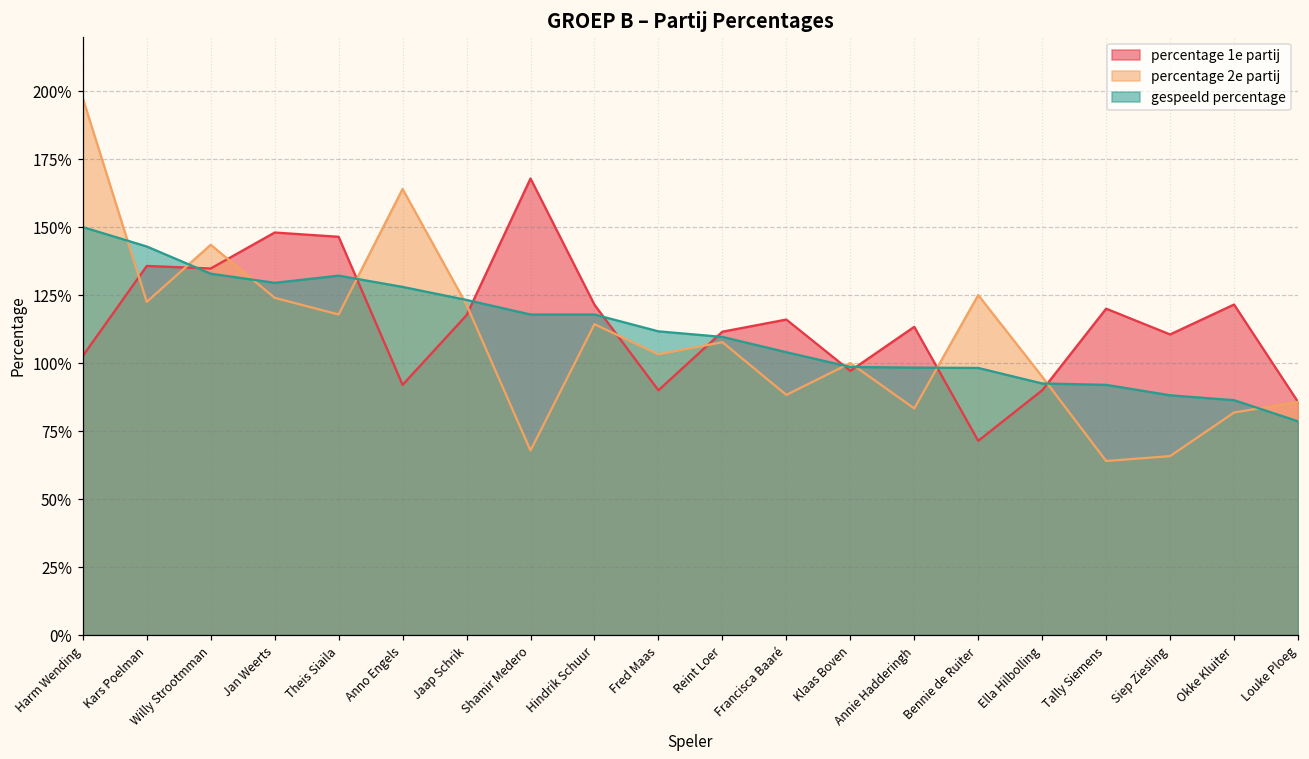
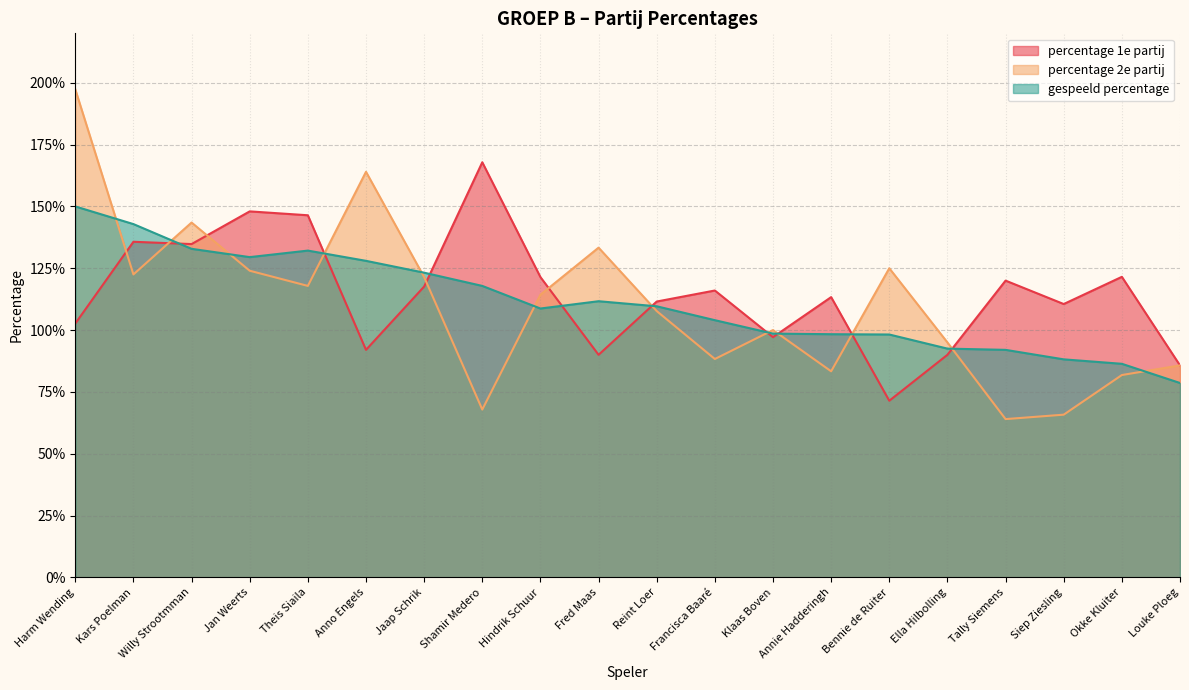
gespeeld percentage, Hindrik Schuur: 118% -> 109%
percentage 2e partij, Fred Maas: 103% -> 133%
